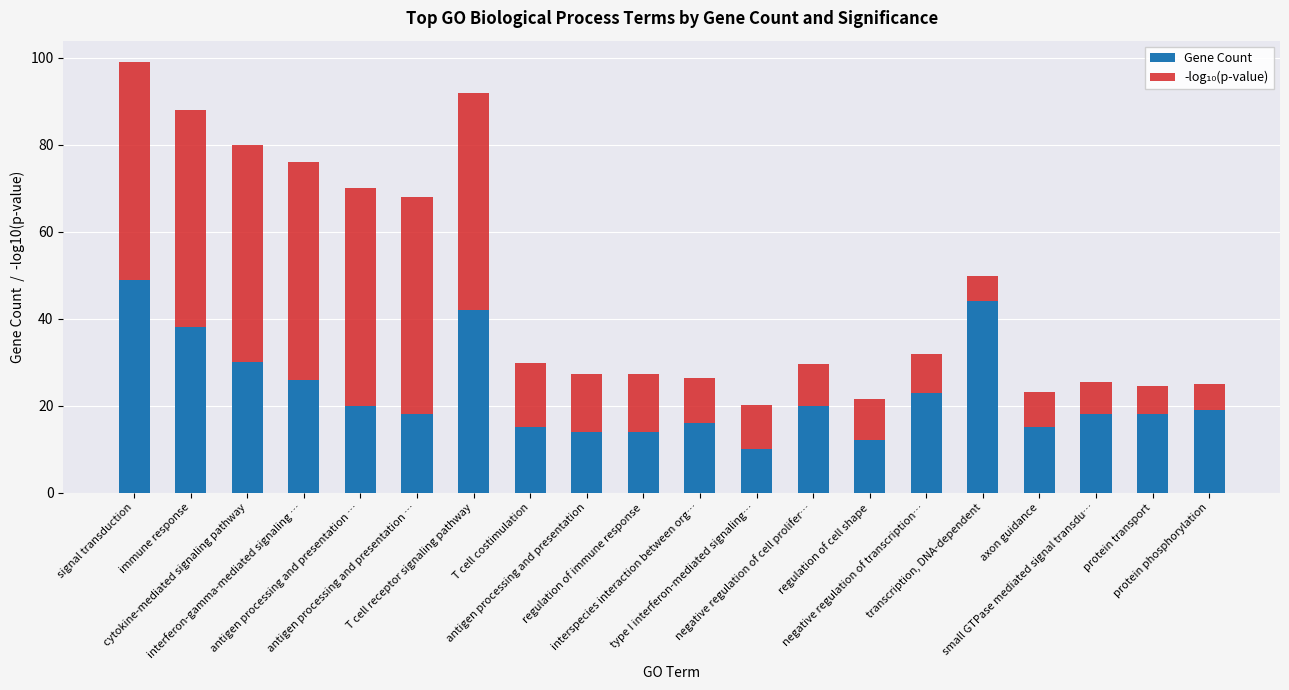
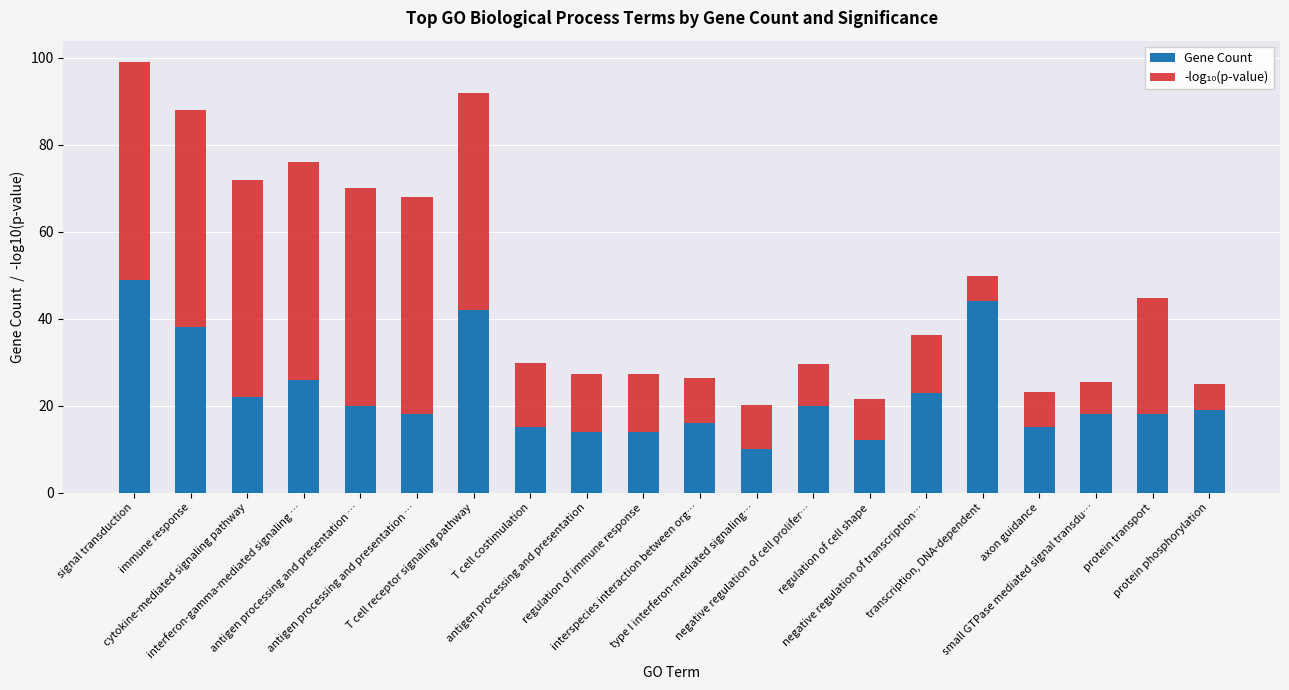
Gene Count, cytokine-mediated signaling pathway: 30 -> 22
-log₁₀(p-value), negative regulation of transcription…: 9 -> 13
-log₁₀(p-value), protein transport: 6 -> 27
